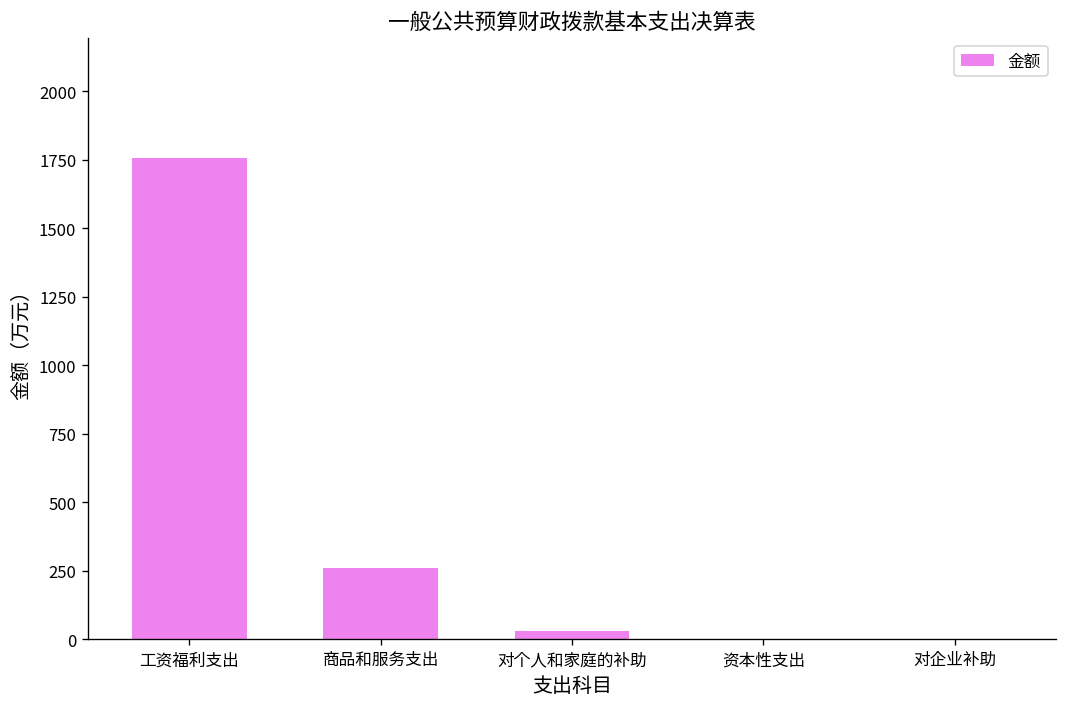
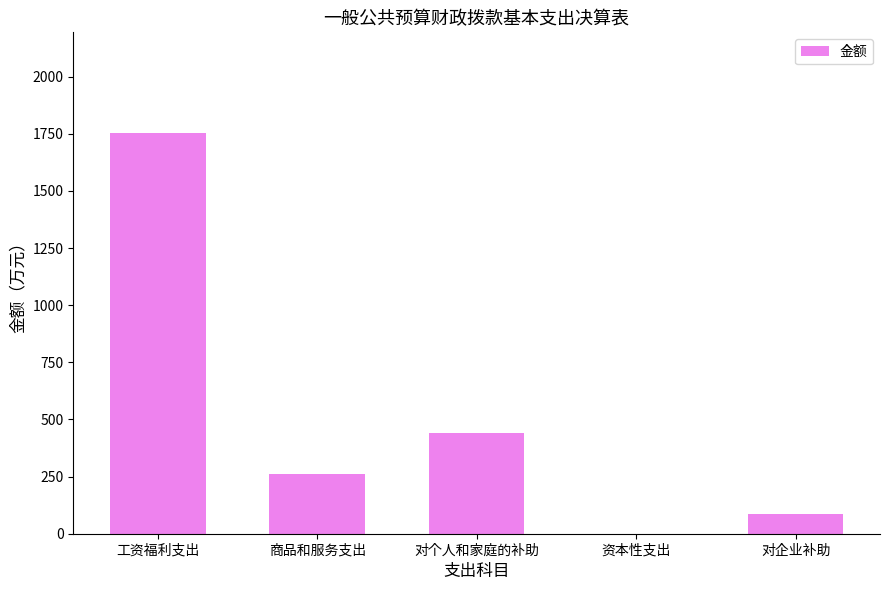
对个人和家庭的补助: 30 -> 440
对企业补助: 0 -> 90
